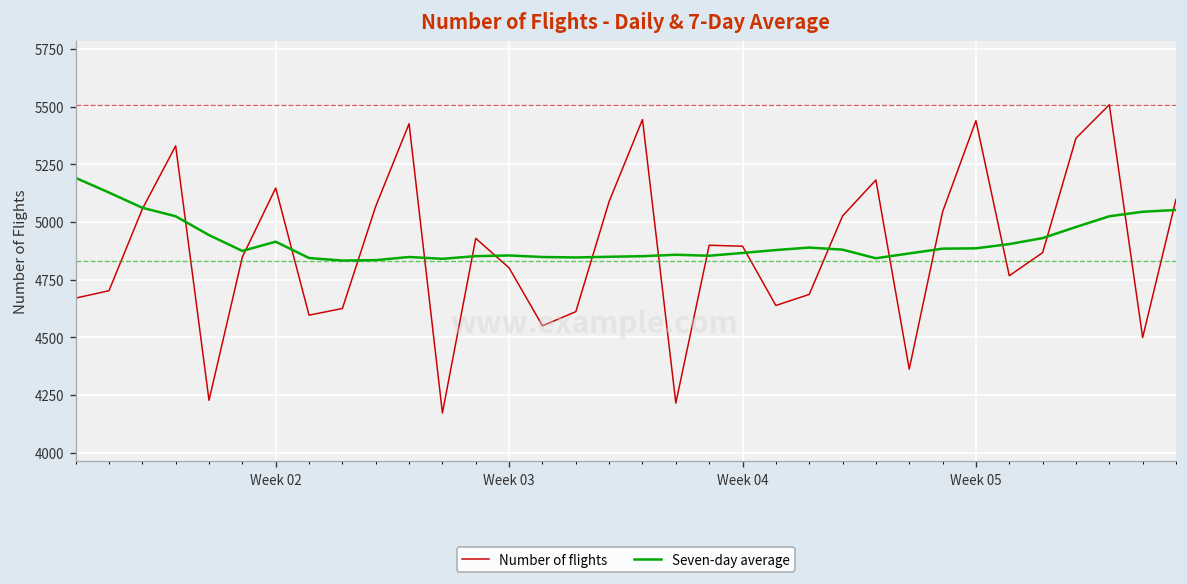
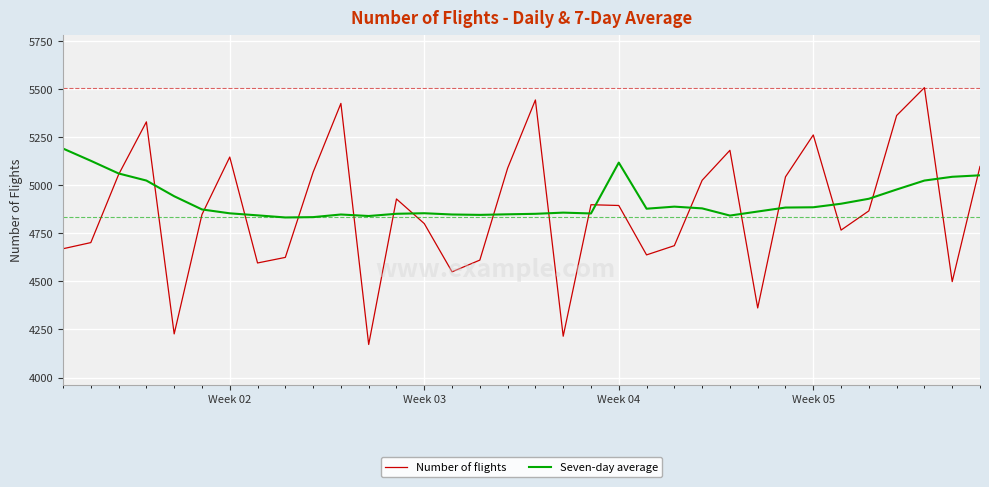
Seven-day average, Week 02: 4910 -> 4850
Seven-day average, Week 04: 4870 -> 5120
Number of flights, Week 05: 5440 -> 5260
